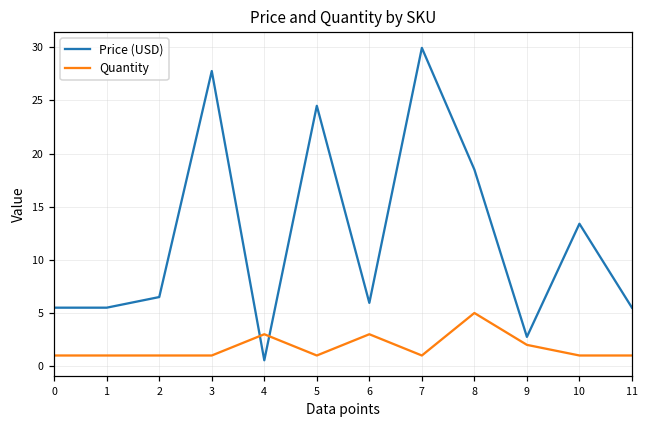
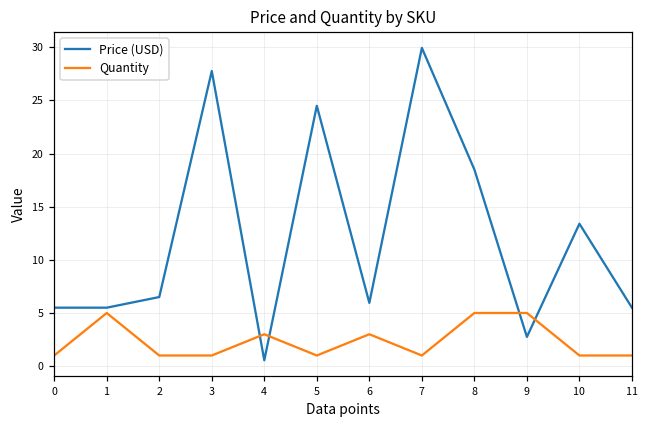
Quantity, 1: 1 -> 5
Quantity, 9: 2 -> 5
